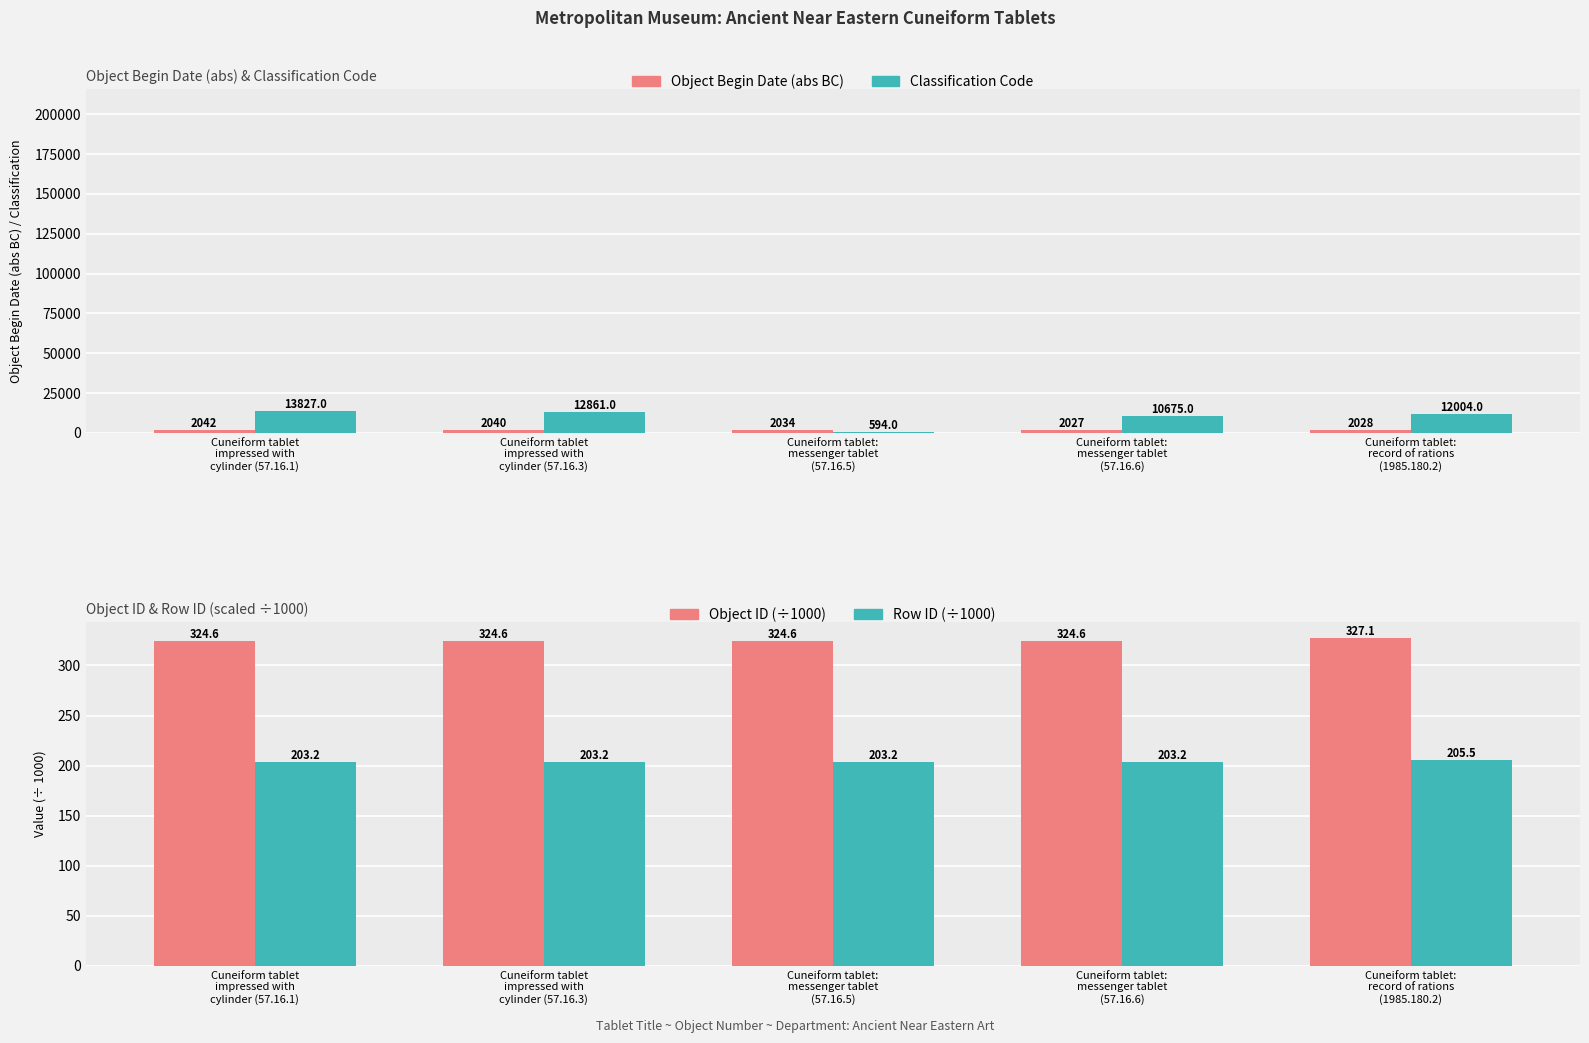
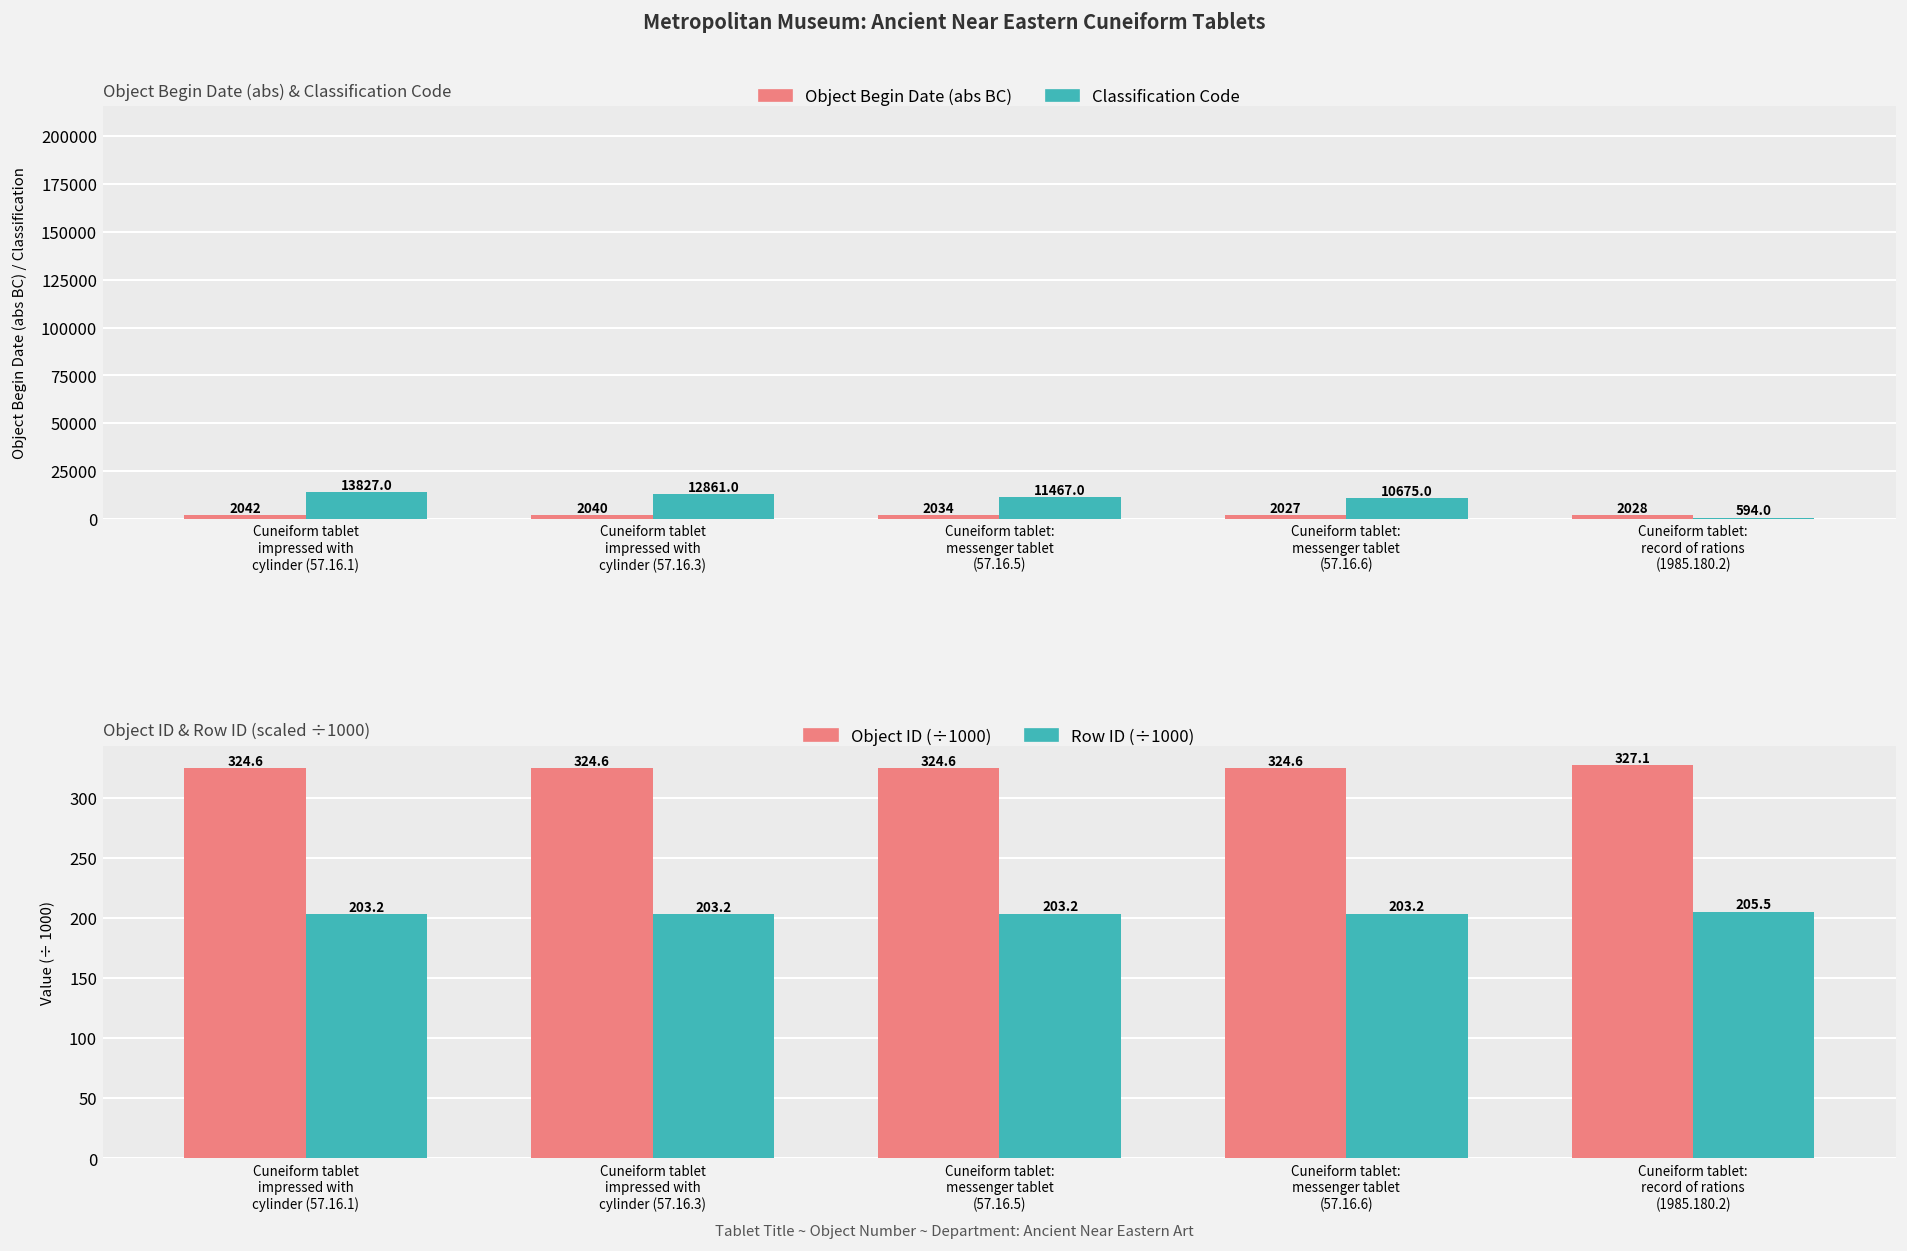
Object Begin Date (abs) & Classification Code, Classification Code, Cuneiform tablet: messenger tablet (57.16.5): 594.0 -> 11467.0
Object Begin Date (abs) & Classification Code, Classification Code, Cuneiform tablet: record of rations (1985.180.2): 12004.0 -> 594.0
